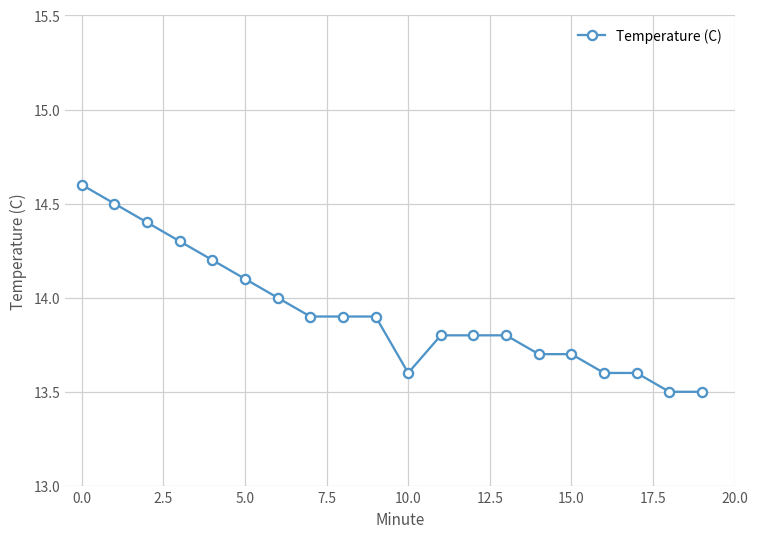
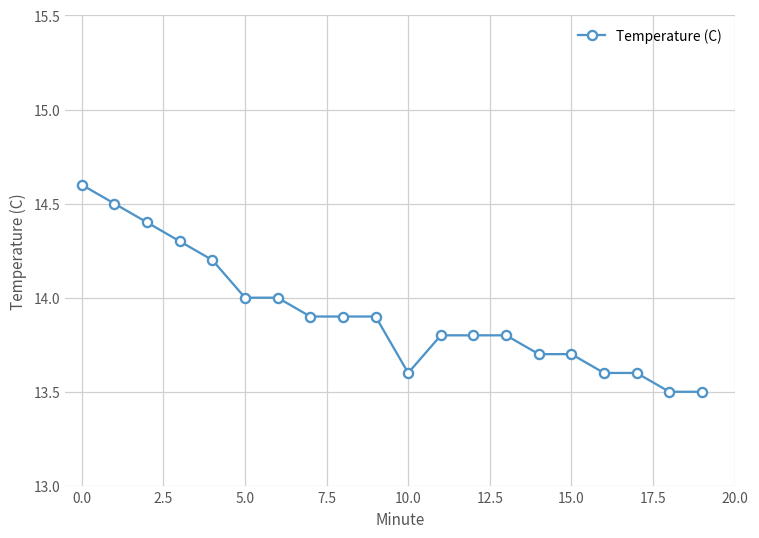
5.0: 14.1 -> 14.0
